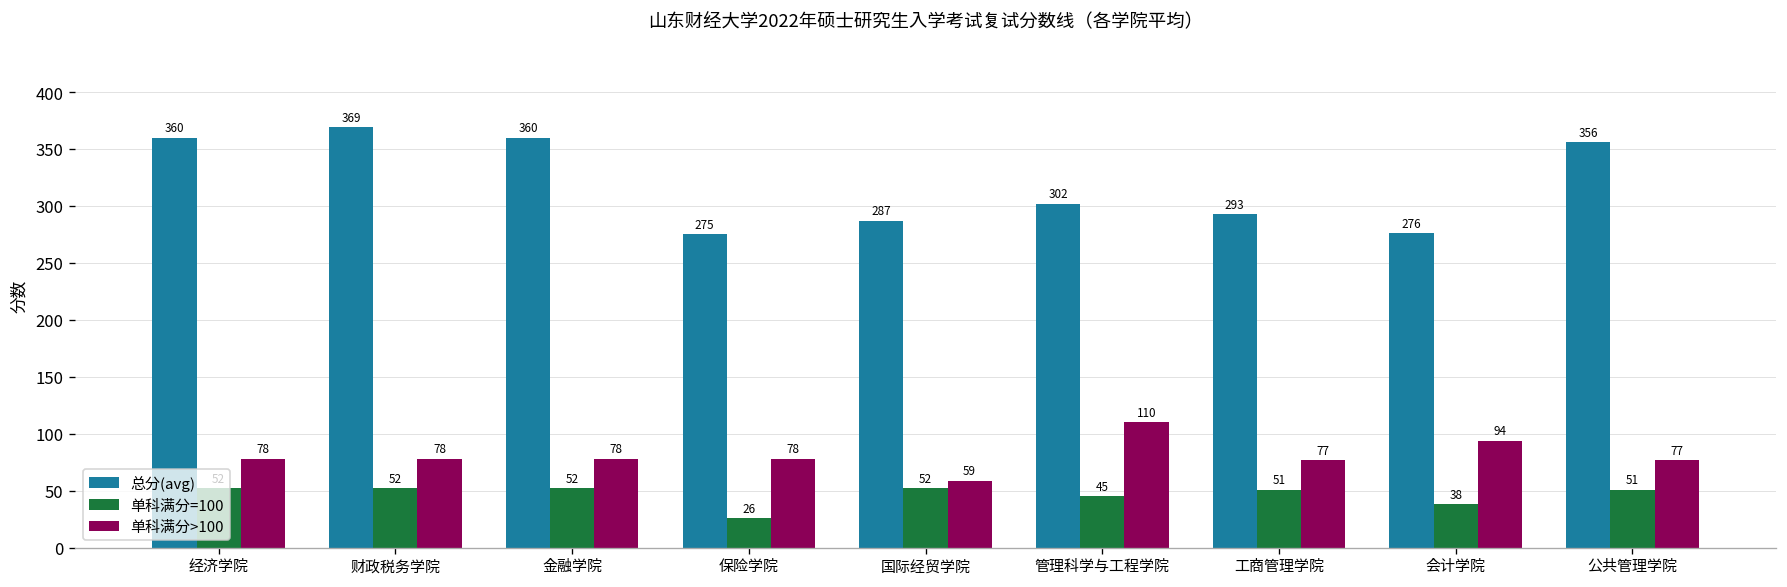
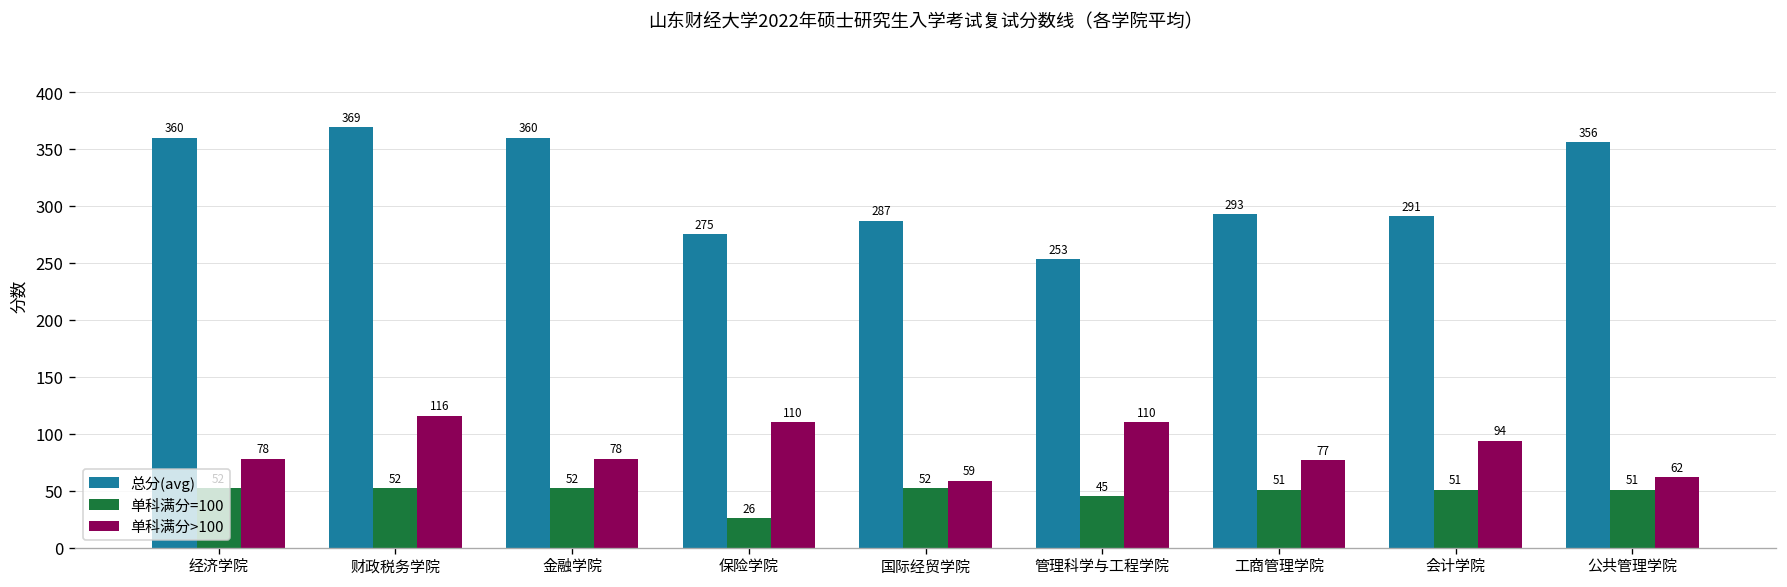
单科满分>100, 财政税务学院: 78 -> 116
单科满分>100, 保险学院: 78 -> 110
总分(avg), 管理科学与工程学院: 302 -> 253
总分(avg), 会计学院: 276 -> 291
单科满分=100, 会计学院: 38 -> 51
单科满分>100, 公共管理学院: 77 -> 62
